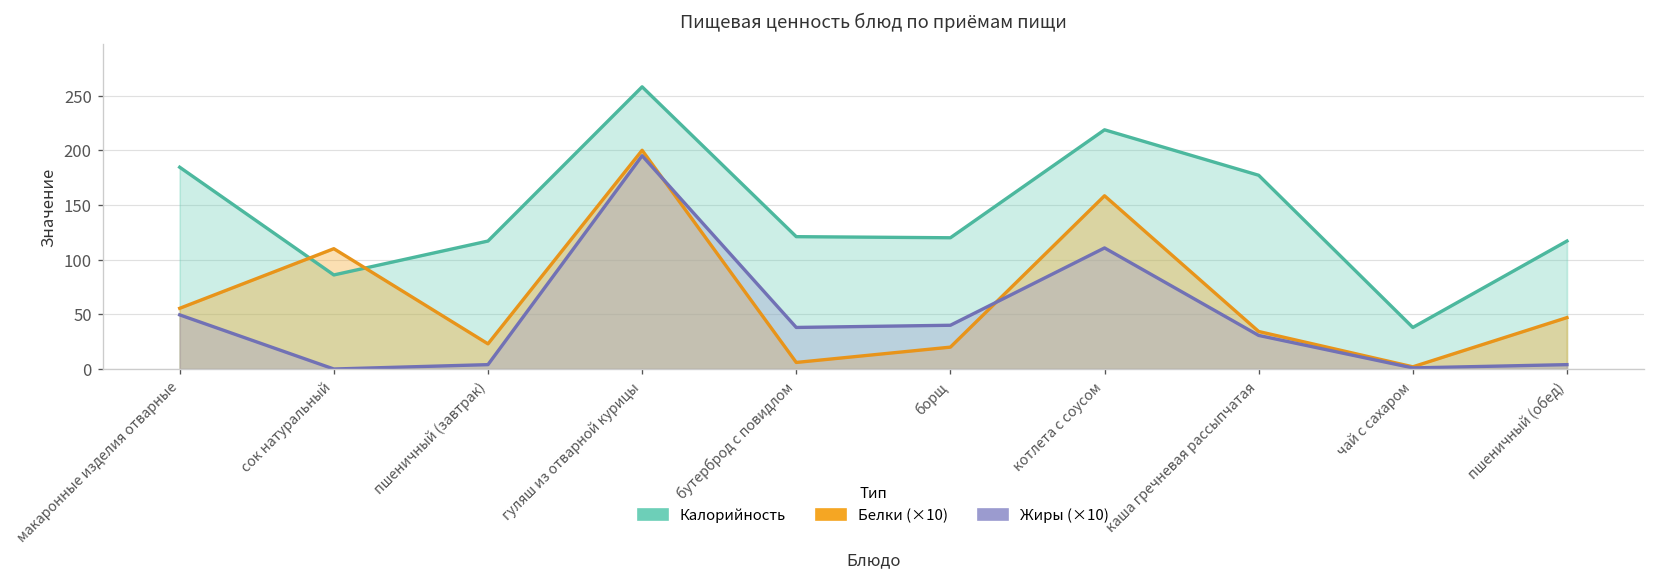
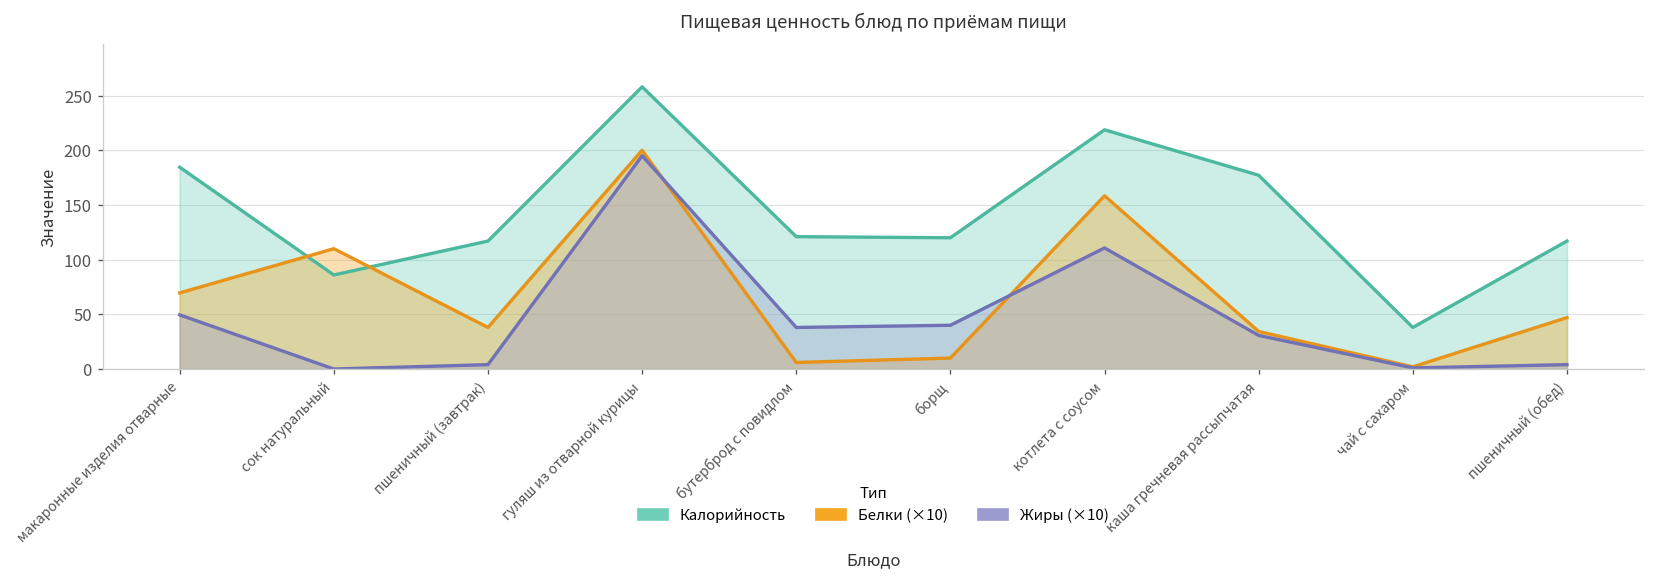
Белки (×10), макаронные изделия отварные: 60 -> 70
Белки (×10), пшеничный (завтрак): 20 -> 40
Белки (×10), борщ: 20 -> 10
